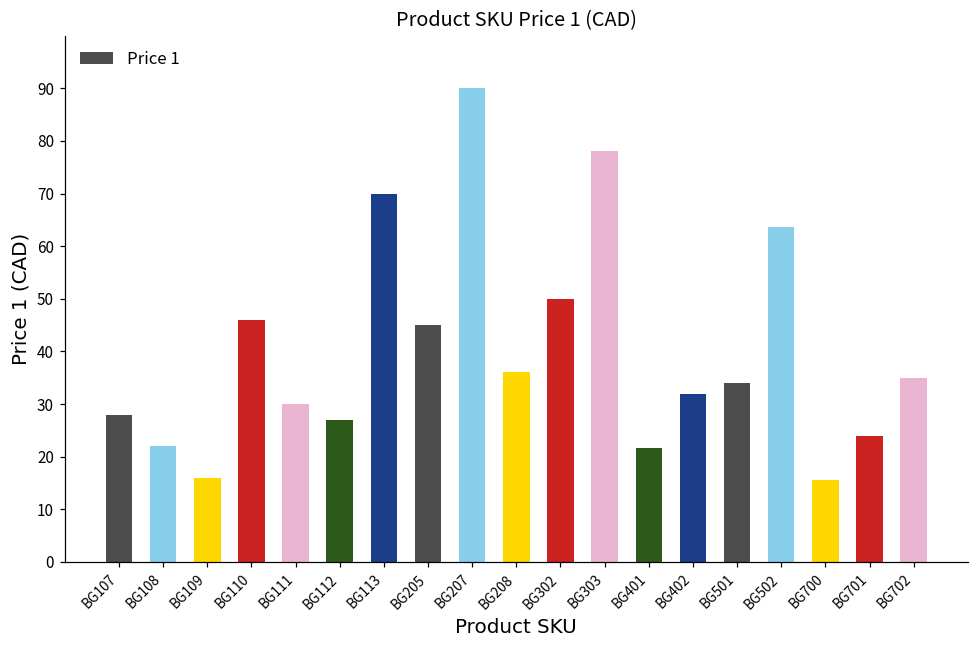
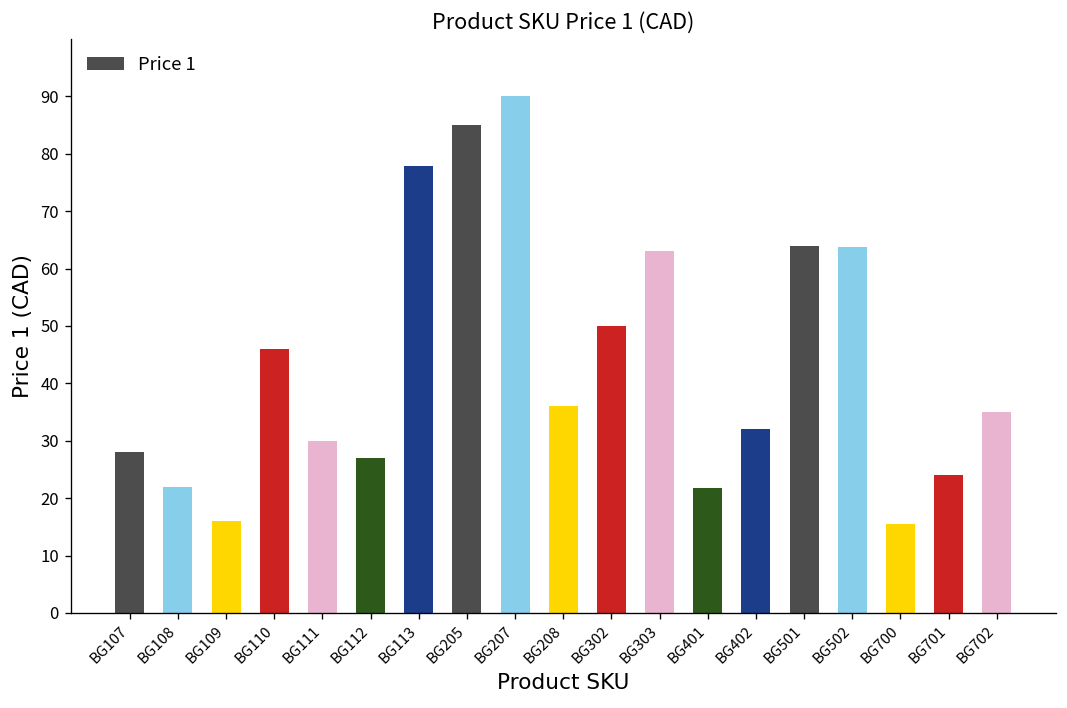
BG113: 70 -> 78
BG205: 45 -> 85
BG303: 78 -> 63
BG501: 34 -> 64
